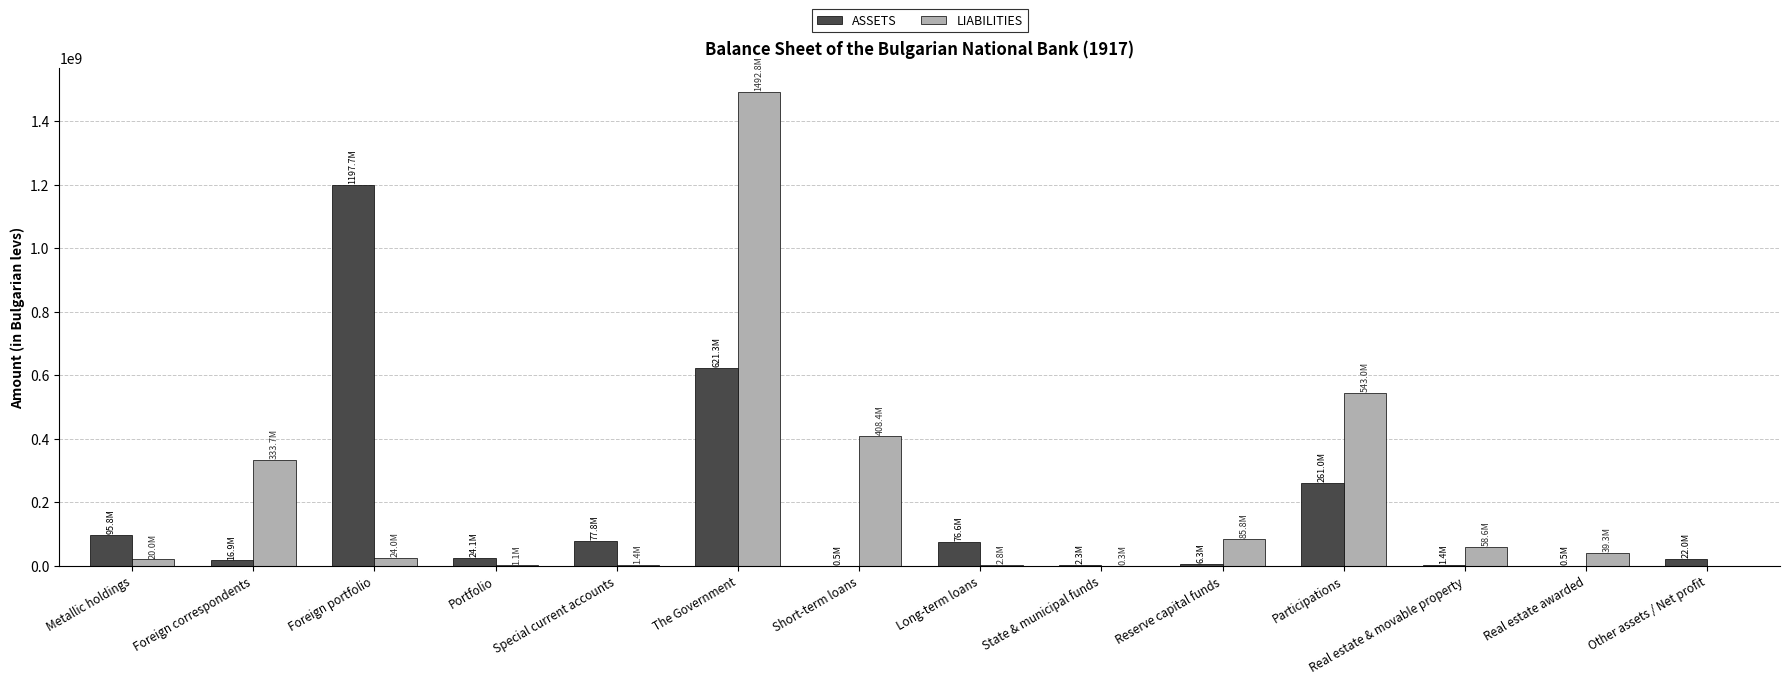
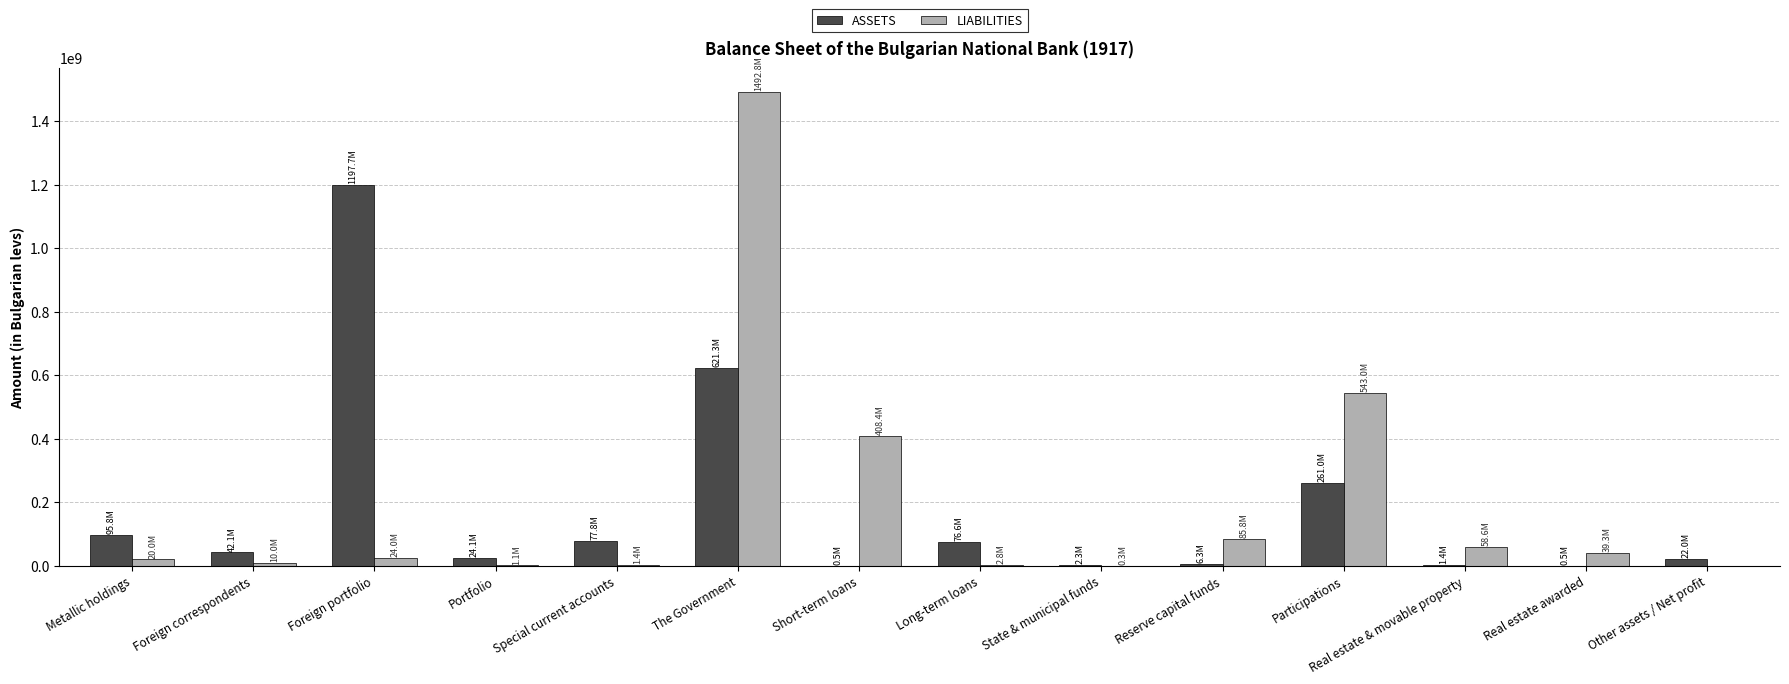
ASSETS, Foreign correspondents: 16.9M -> 42.1M
LIABILITIES, Foreign correspondents: 333.7M -> 10.0M
